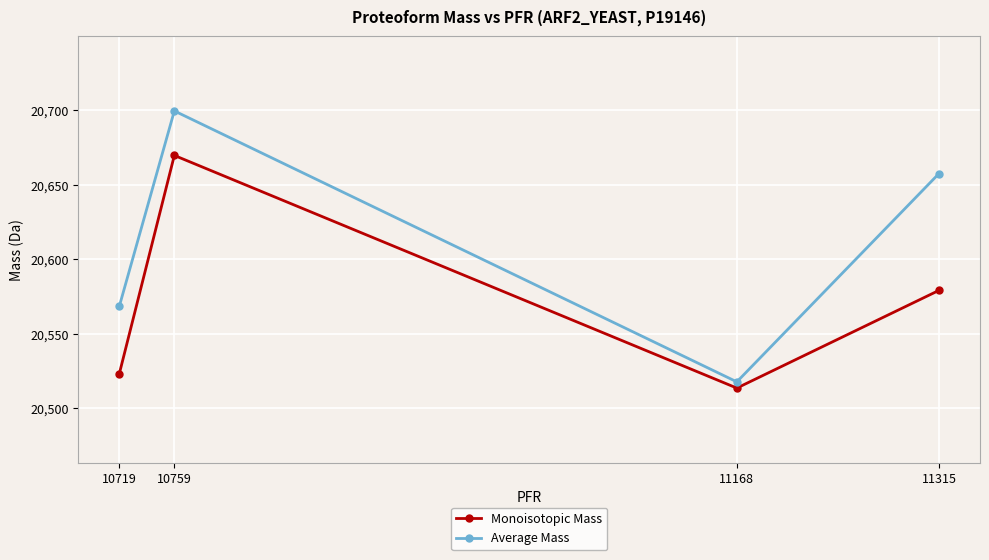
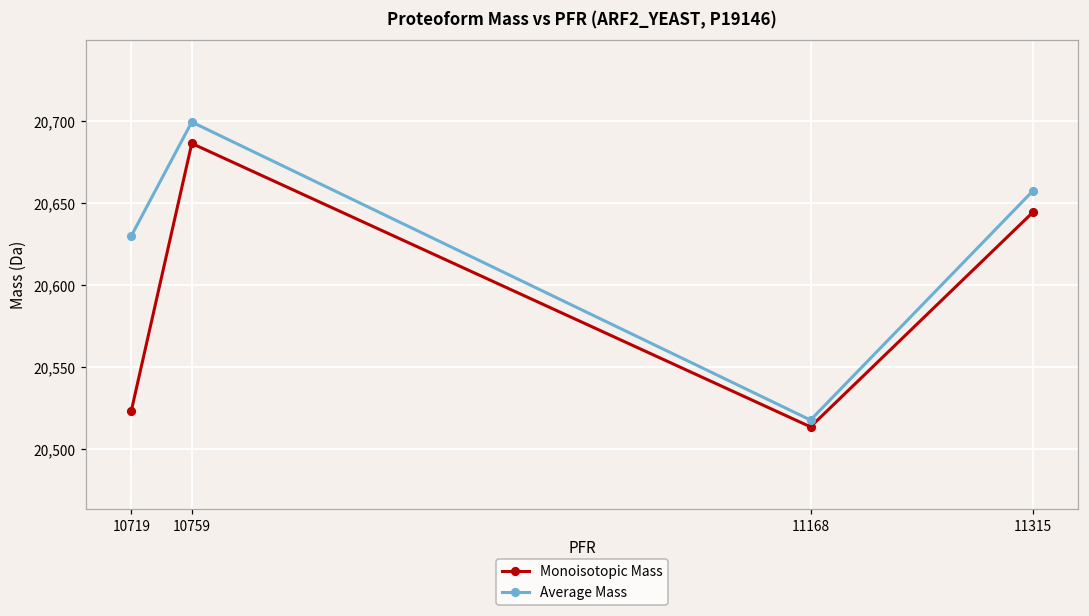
Average Mass, 10719: 20,568 -> 20,630
Monoisotopic Mass, 10759: 20,670 -> 20,687
Monoisotopic Mass, 11315: 20,579 -> 20,645
